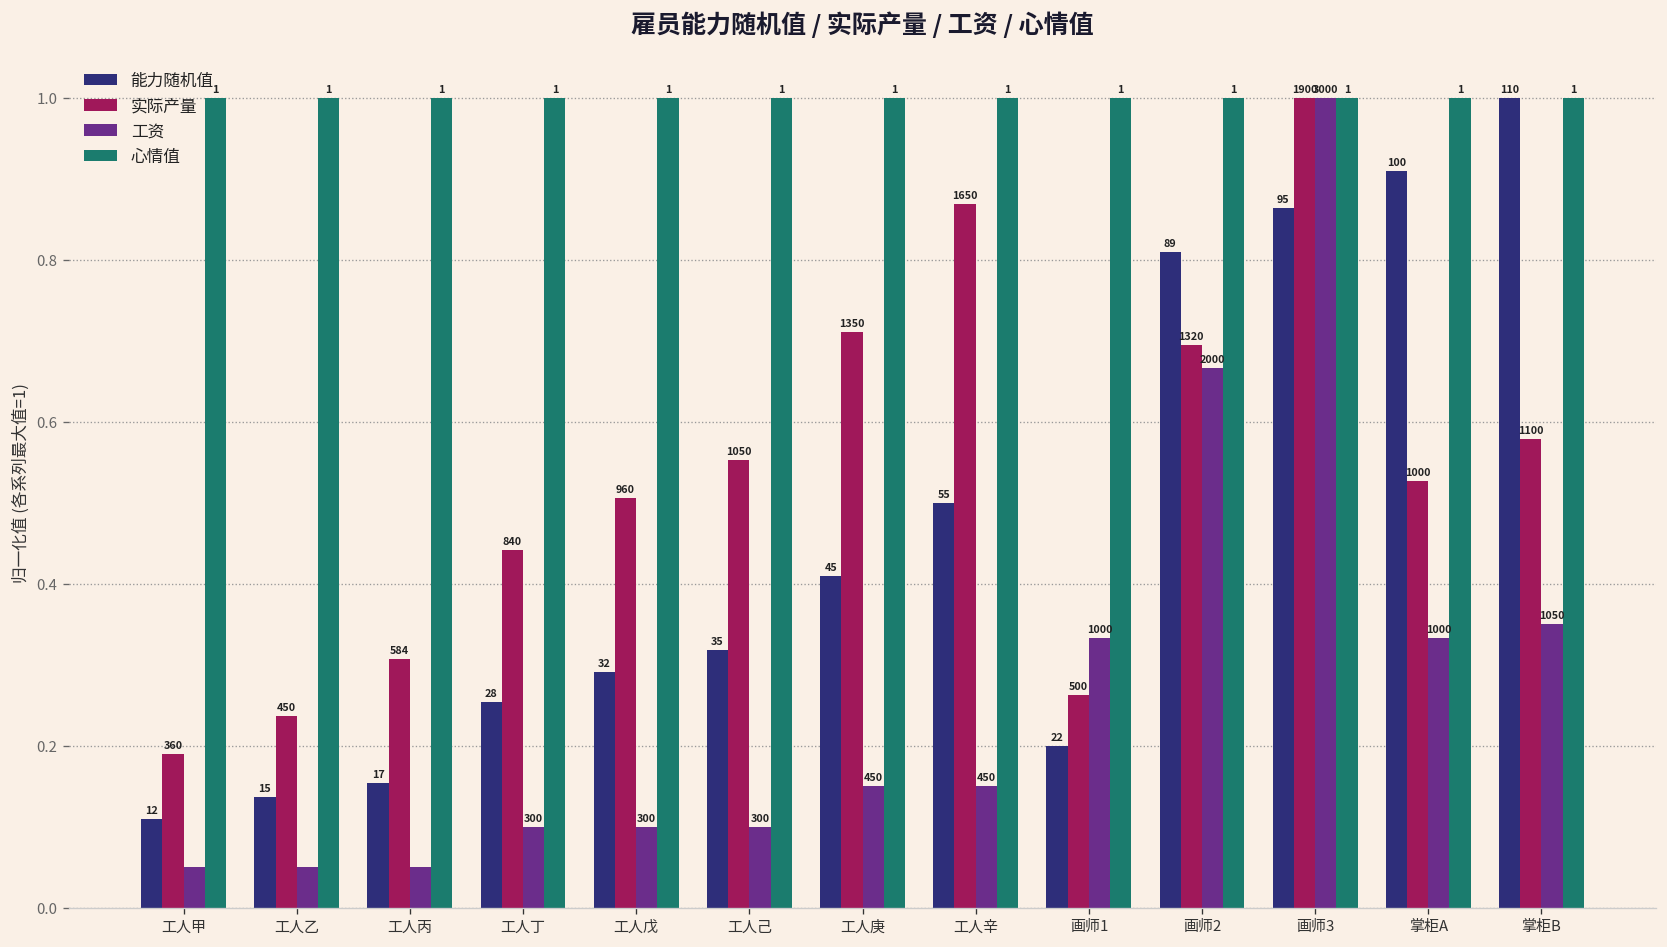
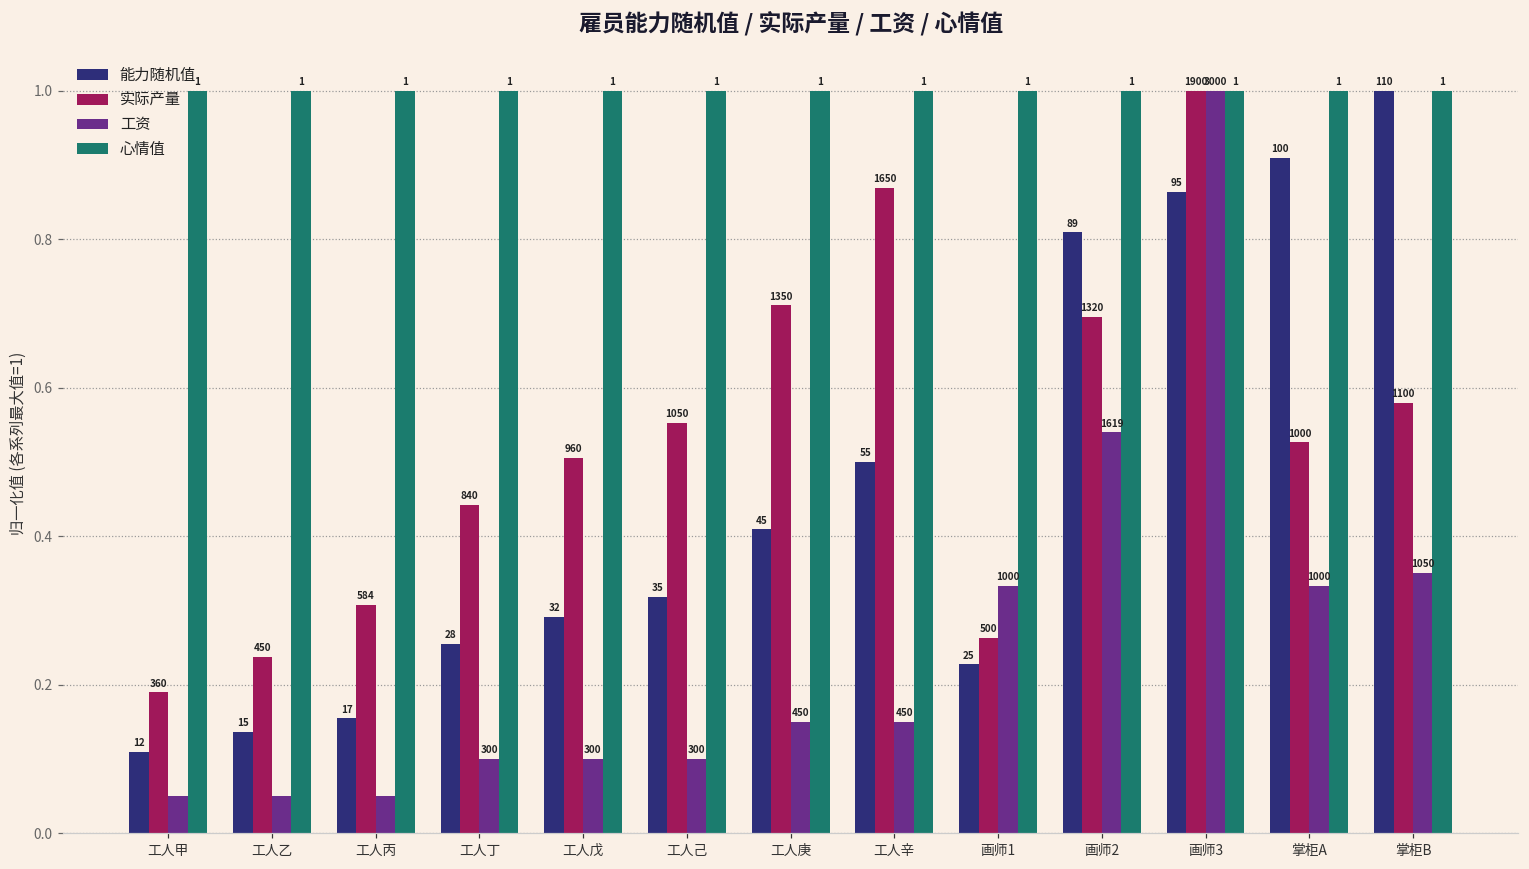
能力随机值, 画师1: 22 -> 25
工资, 画师2: 2000 -> 1619
